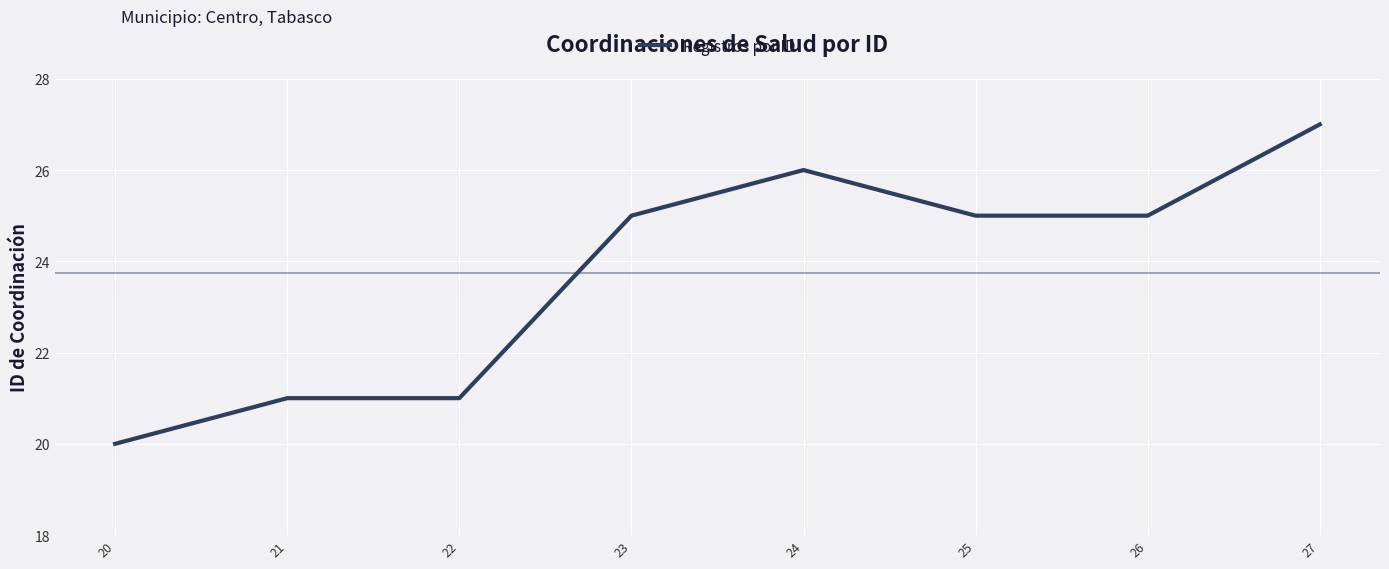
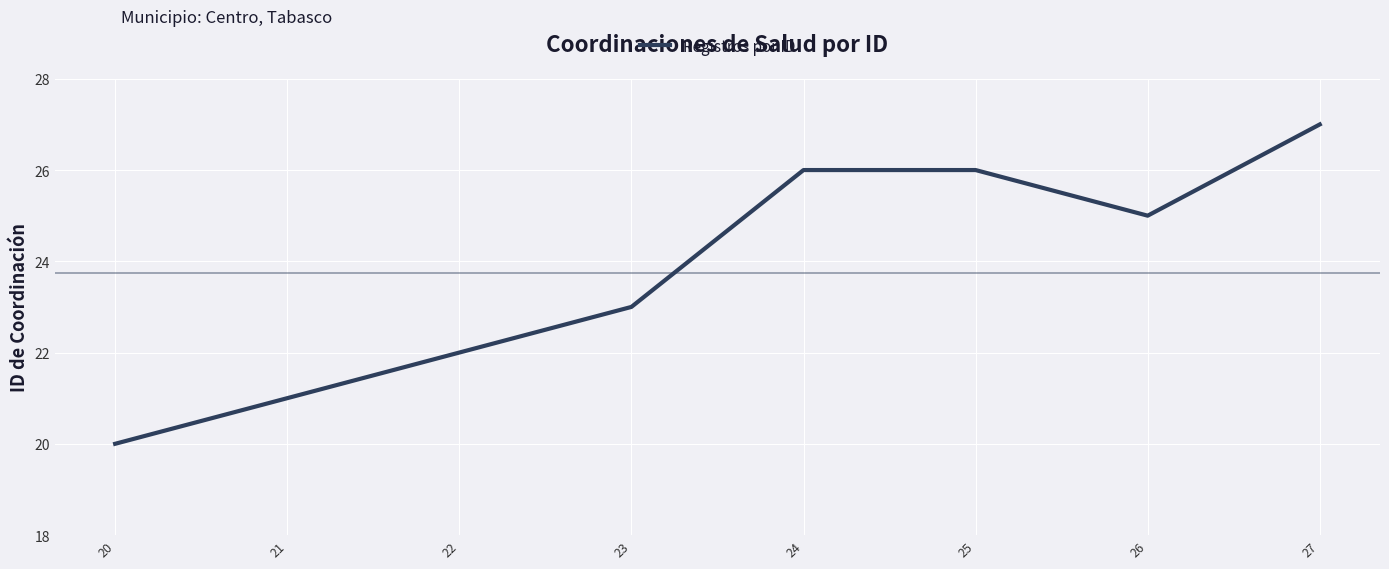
22: 21 -> 22
23: 25 -> 23
25: 25 -> 26
